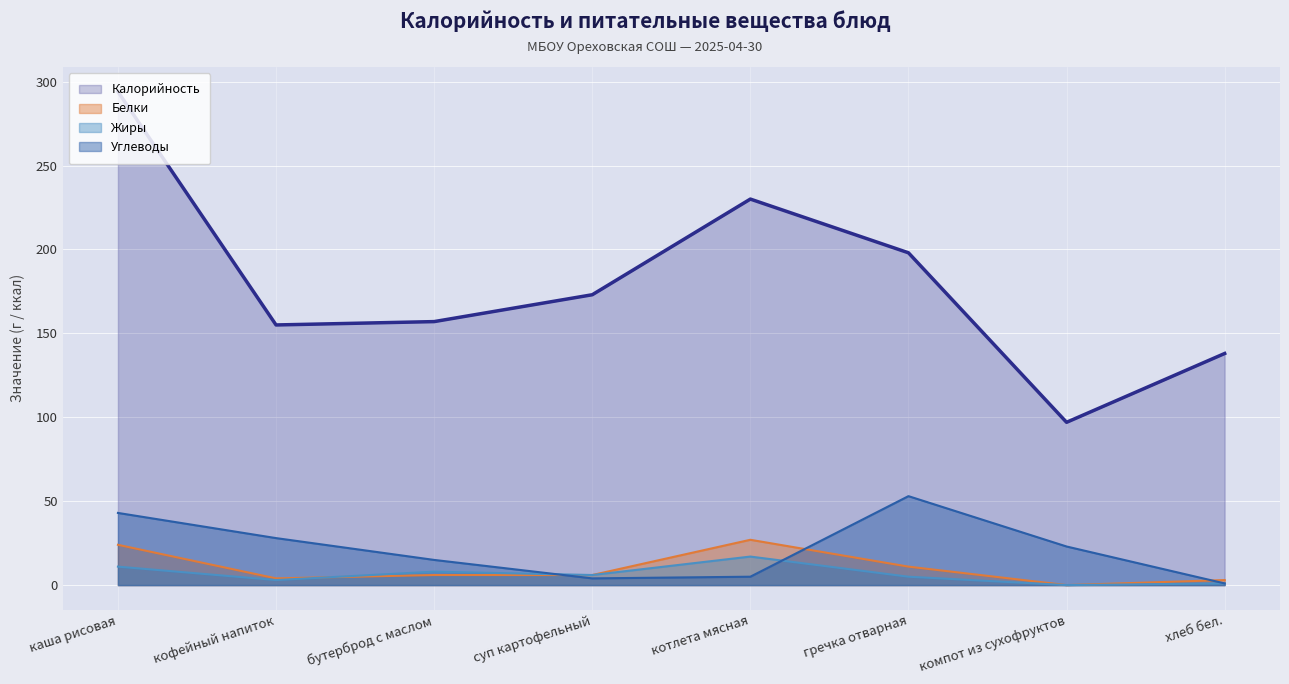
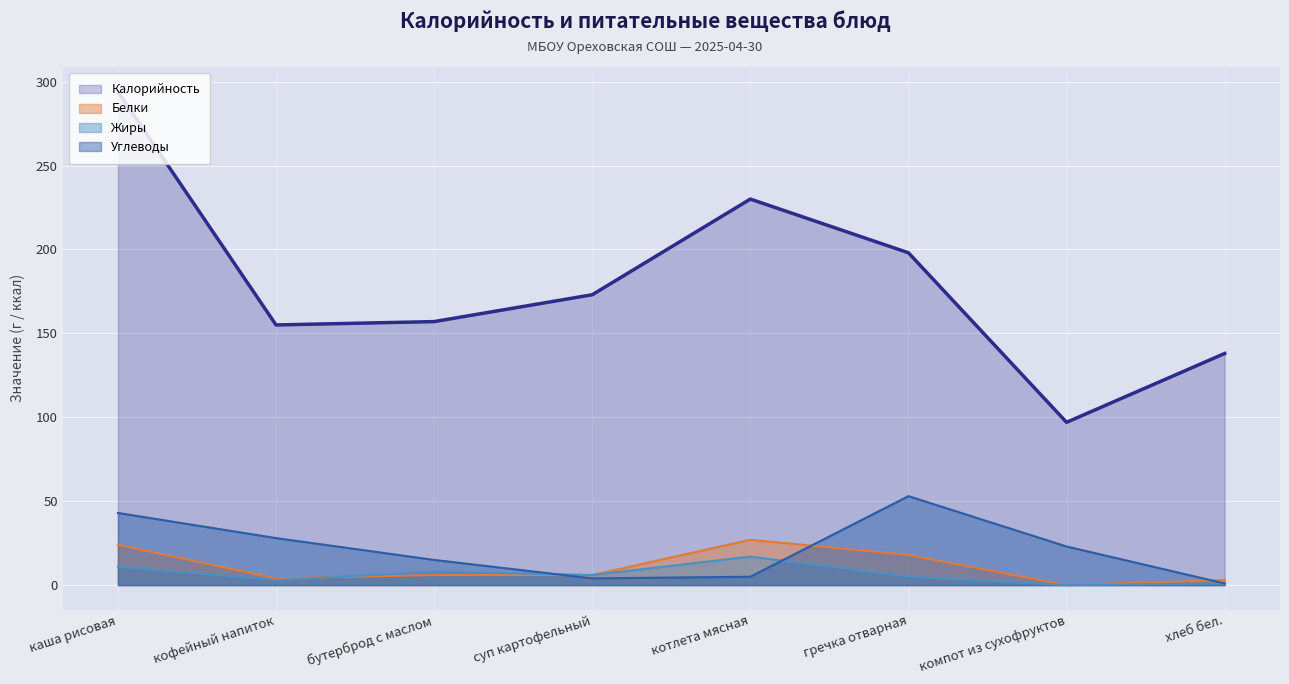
Белки, гречка отварная: 11 -> 18
